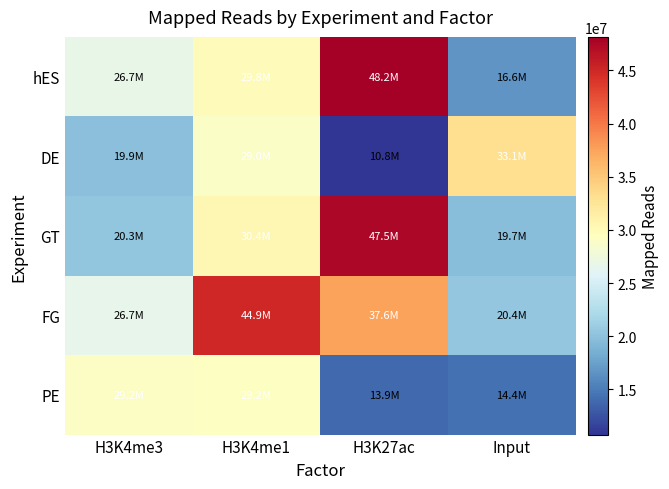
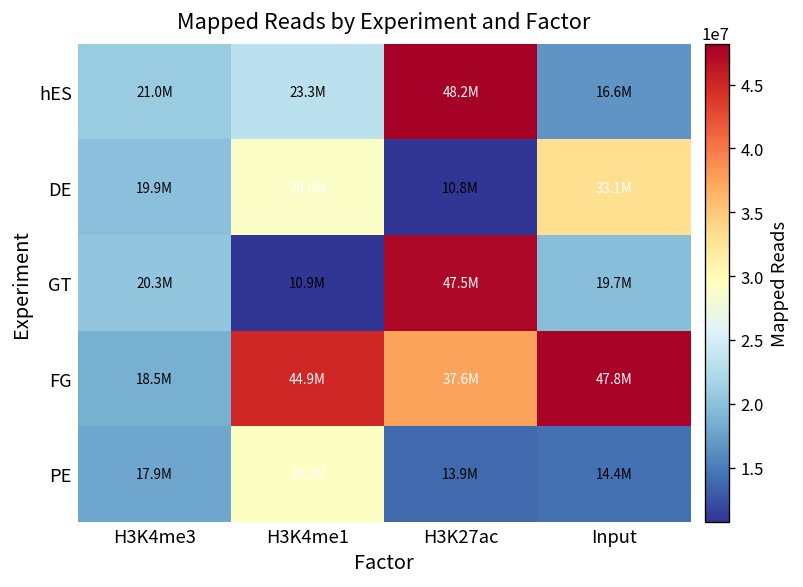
hES, H3K4me3: 26.7M -> 21.0M
hES, H3K4me1: 29.8M -> 23.3M
GT, H3K4me1: 30.4M -> 10.9M
FG, H3K4me3: 26.7M -> 18.5M
FG, Input: 20.4M -> 47.8M
PE, H3K4me3: 29.2M -> 17.9M
